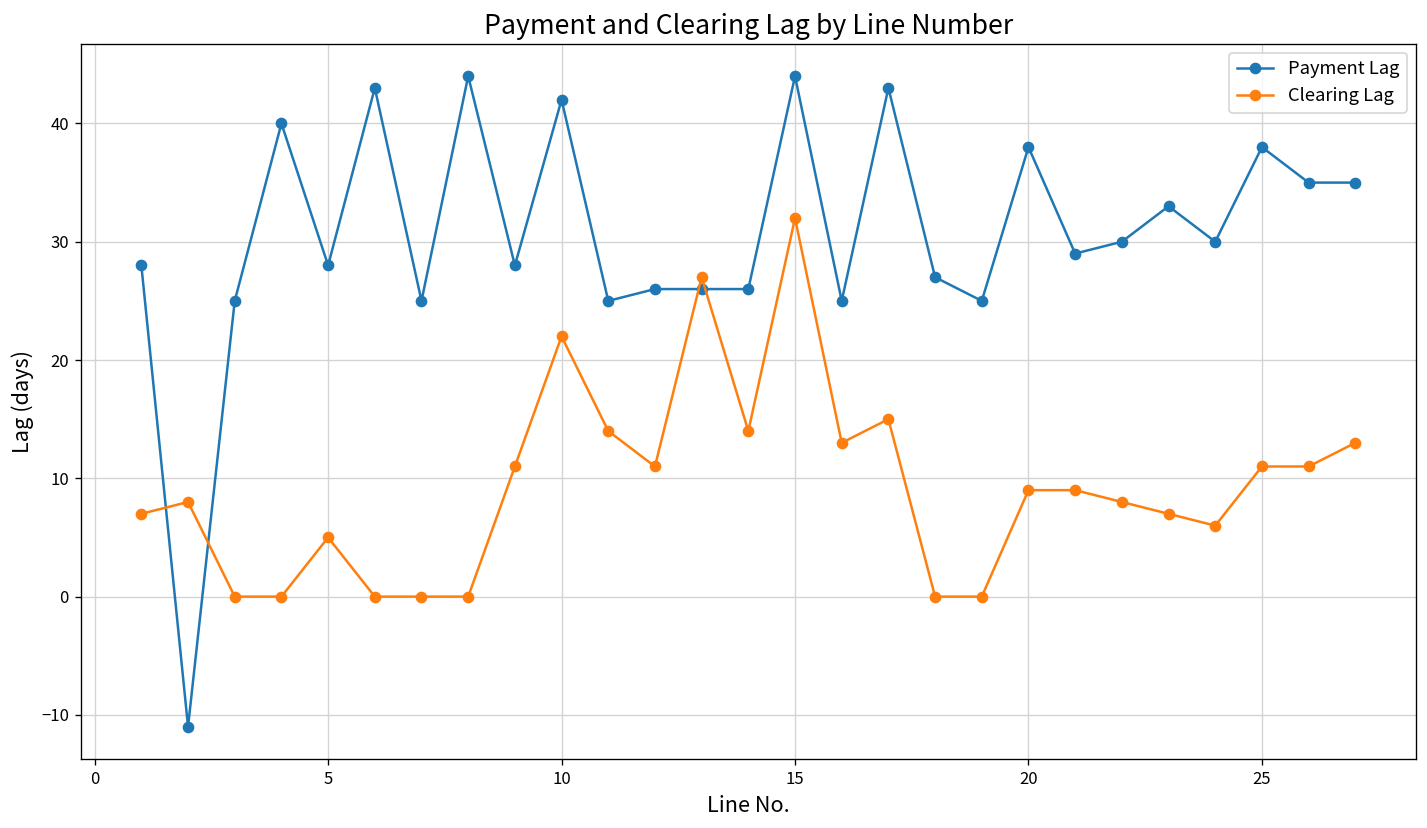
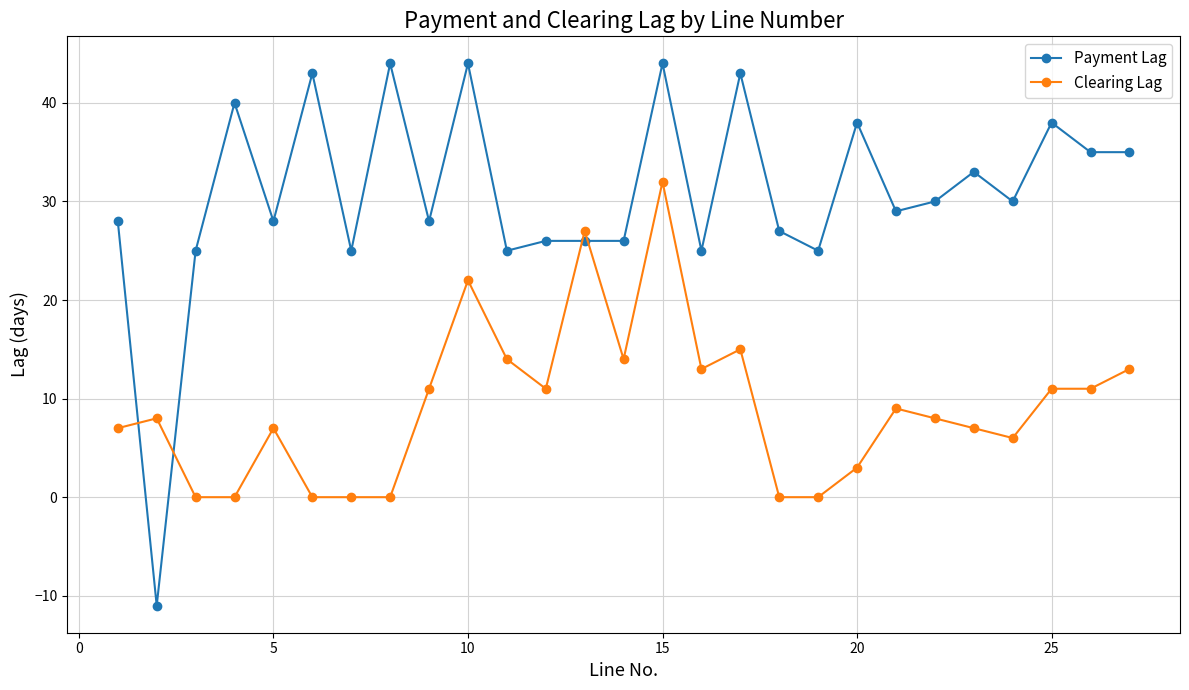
Clearing Lag, 5: 5 -> 7
Payment Lag, 10: 42 -> 44
Clearing Lag, 20: 9 -> 3
